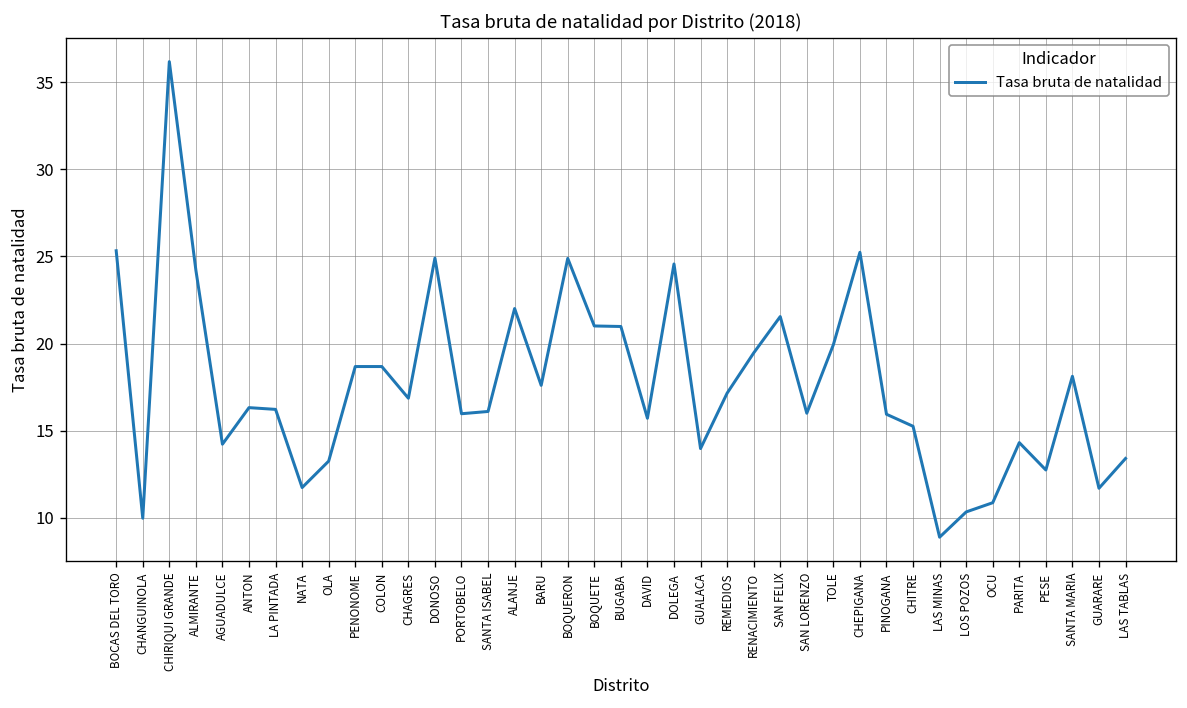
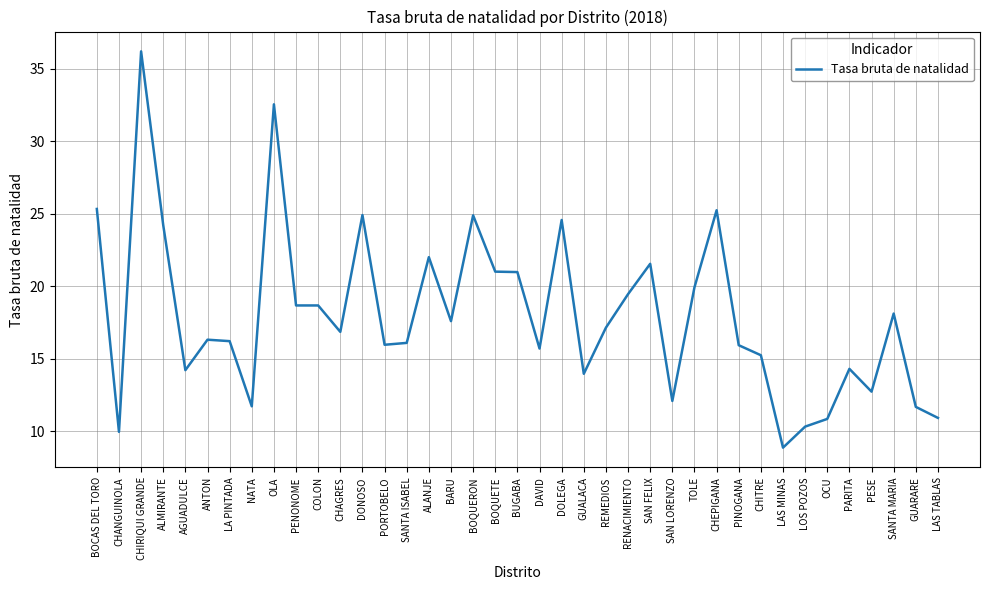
OLA: 13.3 -> 32.5
SAN LORENZO: 16.0 -> 12.1
LAS TABLAS: 13.4 -> 10.9
